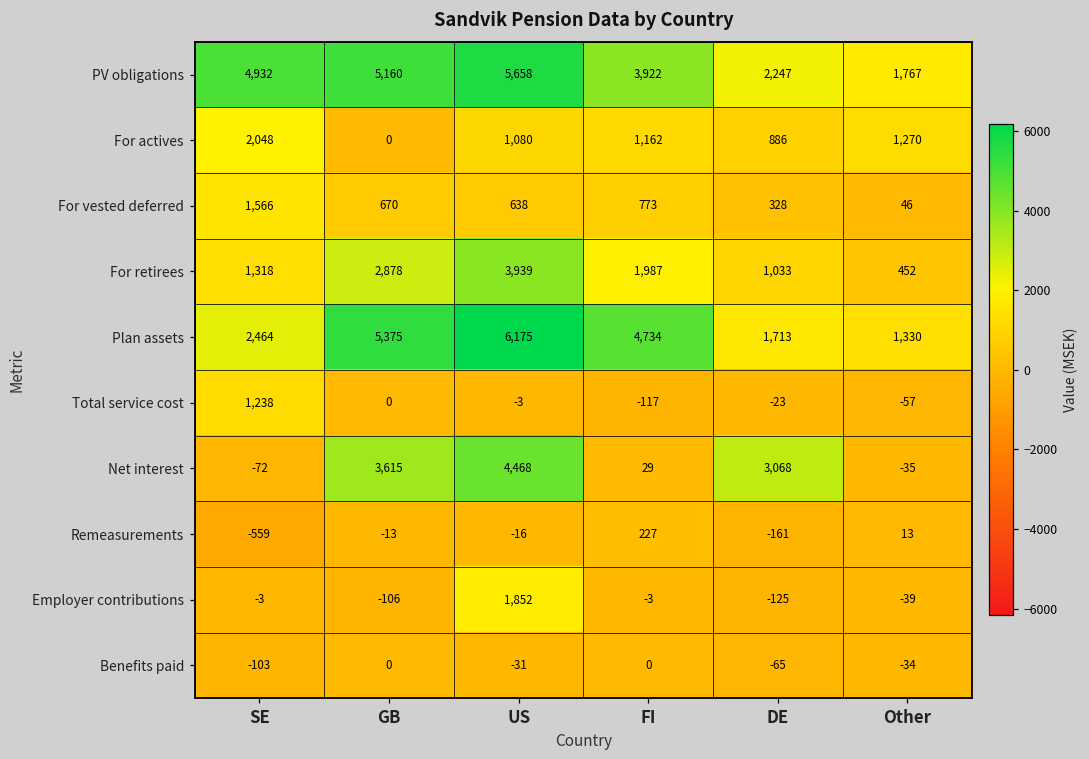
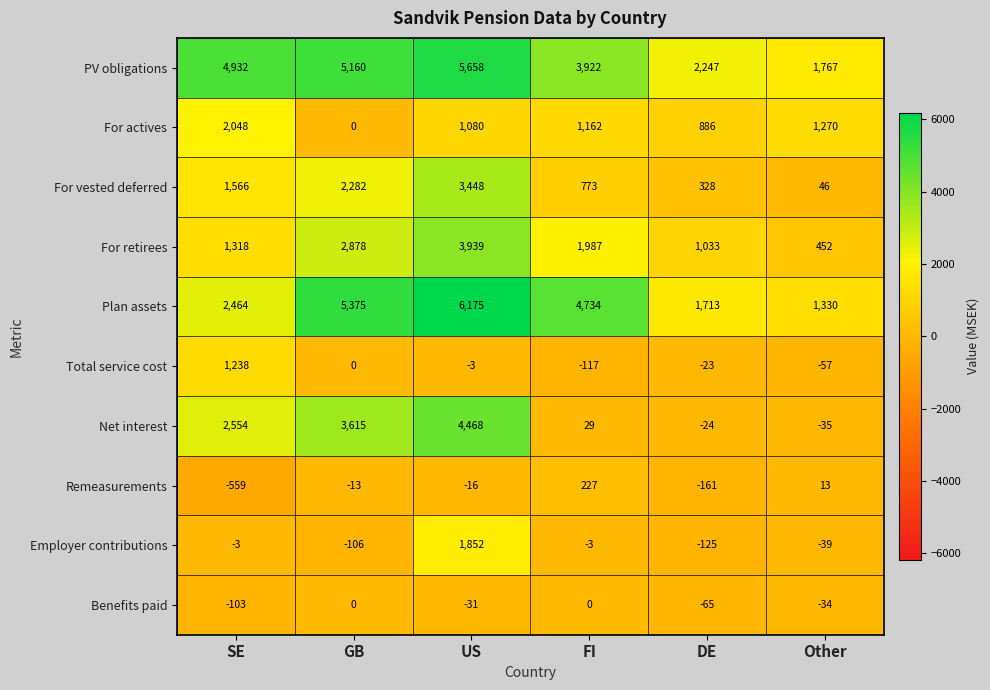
For vested deferred, GB: 670 -> 2,282
For vested deferred, US: 638 -> 3,448
Net interest, SE: -72 -> 2,554
Net interest, DE: 3,068 -> -24
